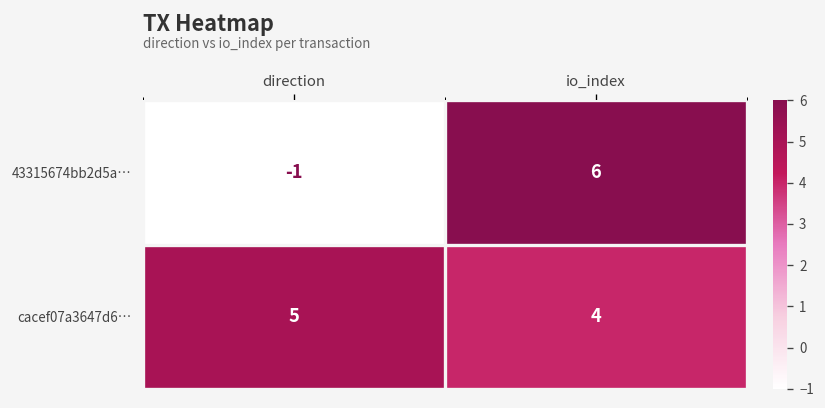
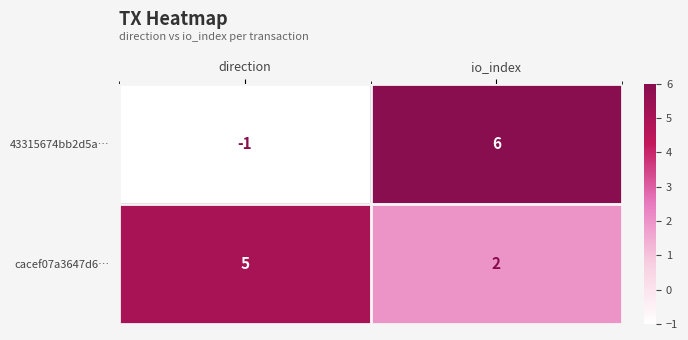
cacef07a3647d6…, io_index: 4 -> 2
